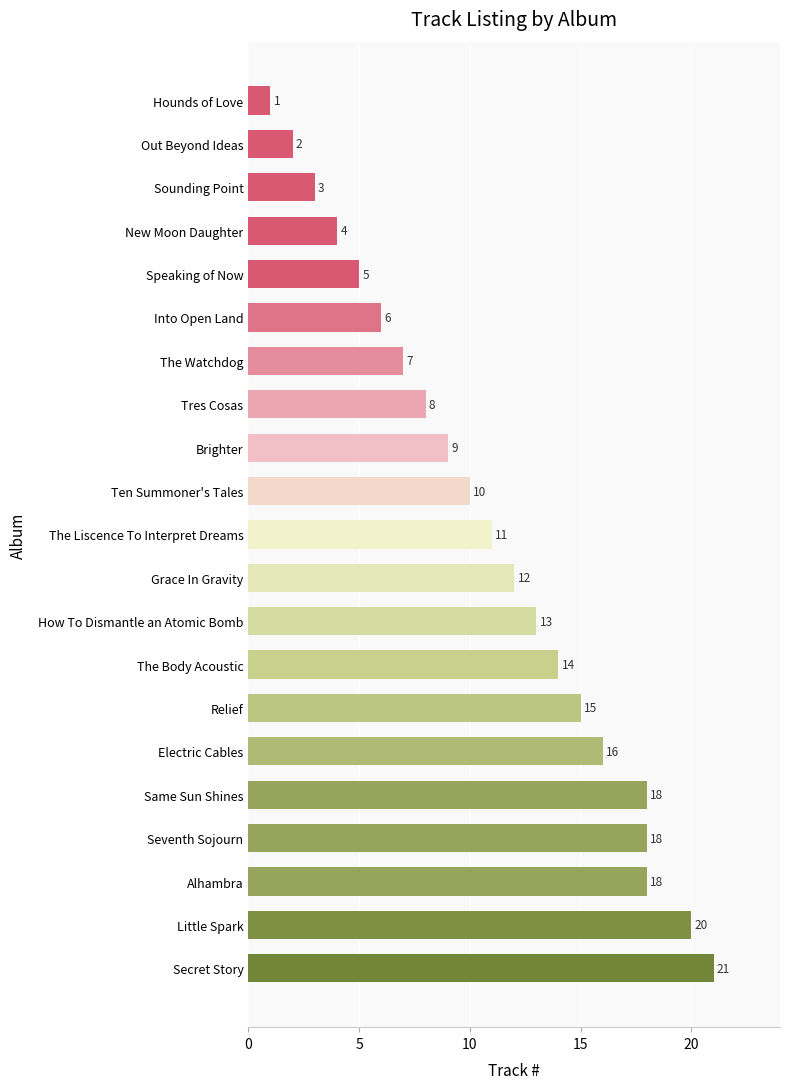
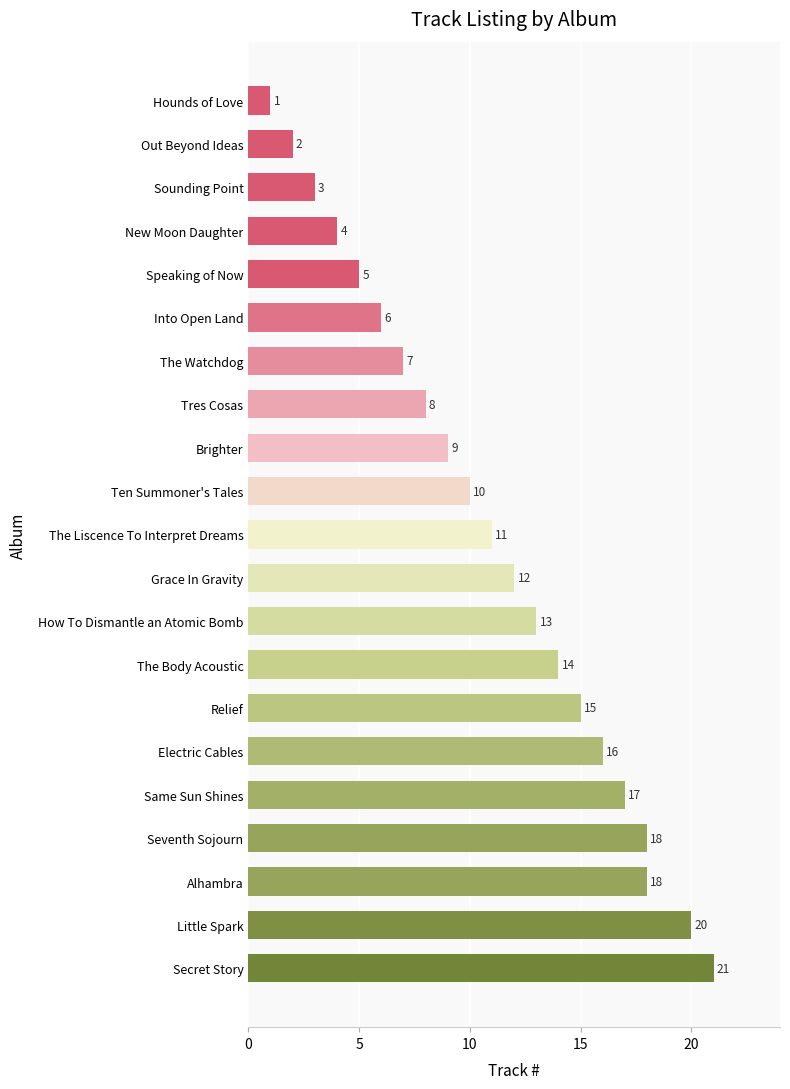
Same Sun Shines: 18 -> 17
